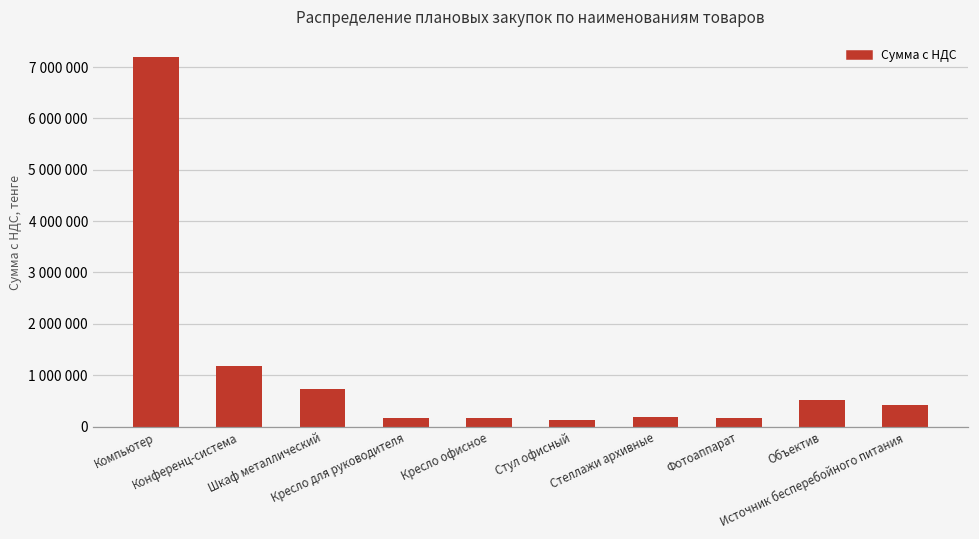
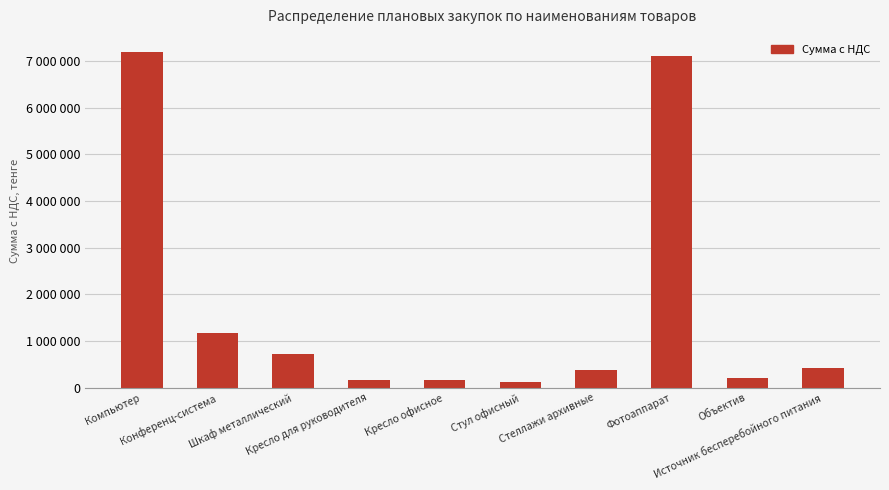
Стеллажи архивные: 200000 -> 400000
Фотоаппарат: 200000 -> 7100000
Объектив: 500000 -> 200000
